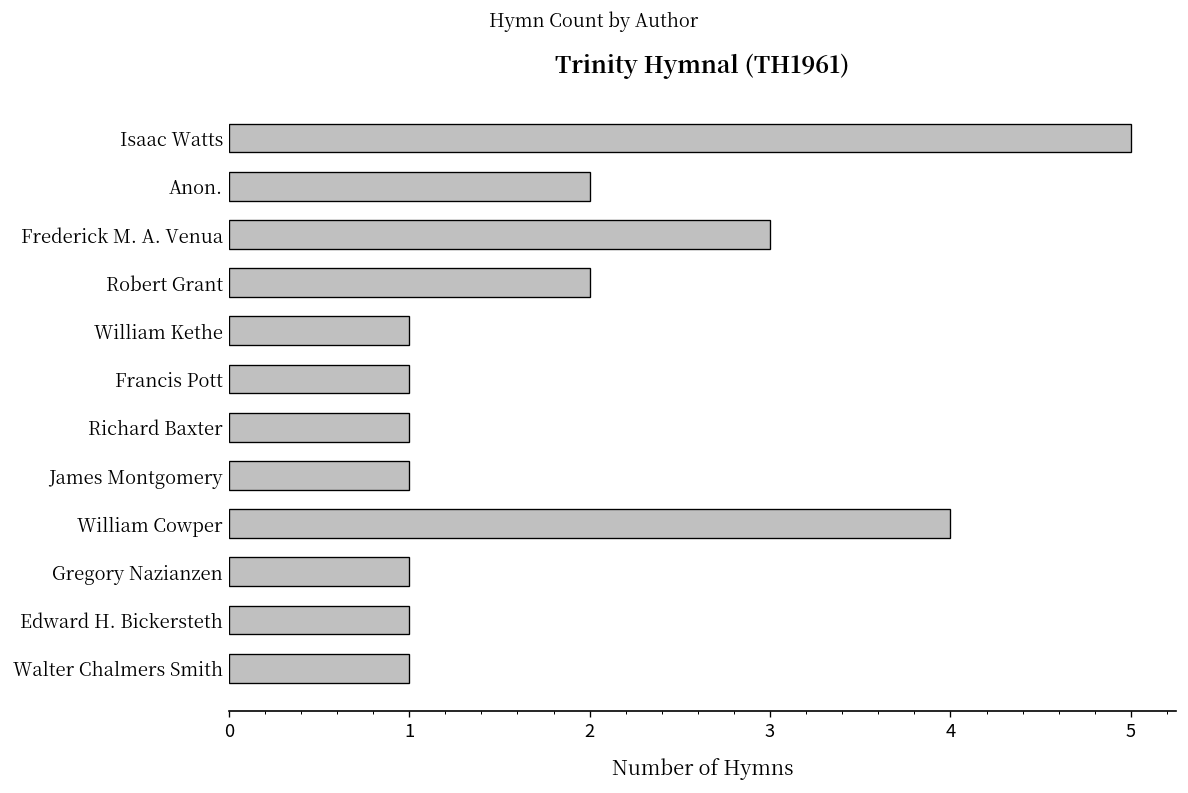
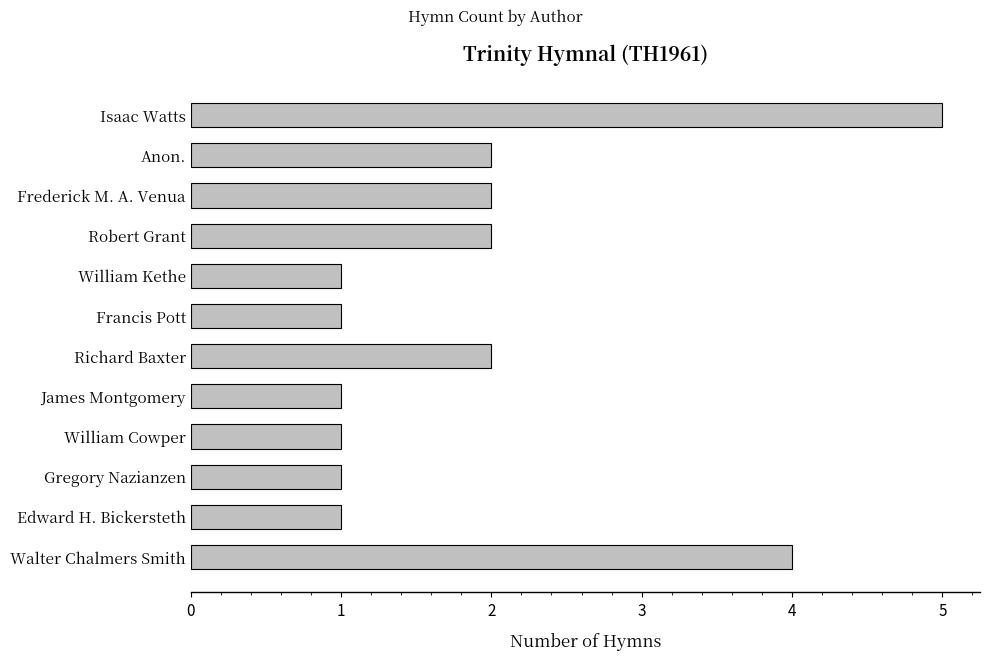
Frederick M. A. Venua: 3 -> 2
Richard Baxter: 1 -> 2
William Cowper: 4 -> 1
Walter Chalmers Smith: 1 -> 4
